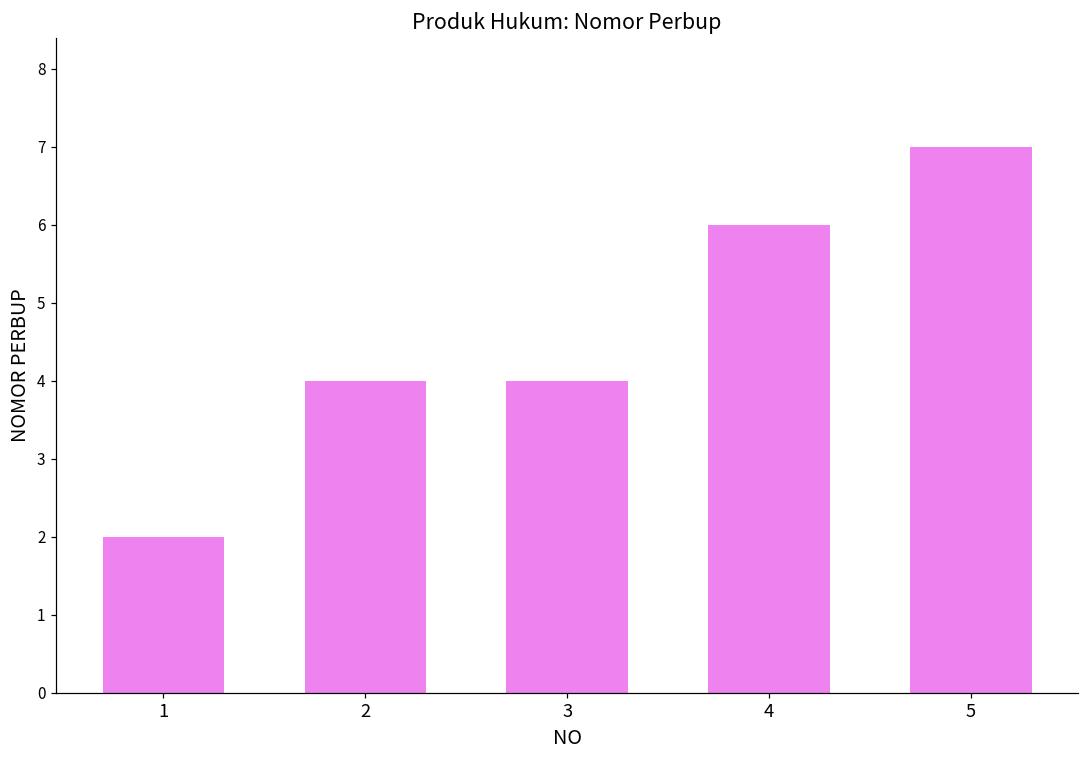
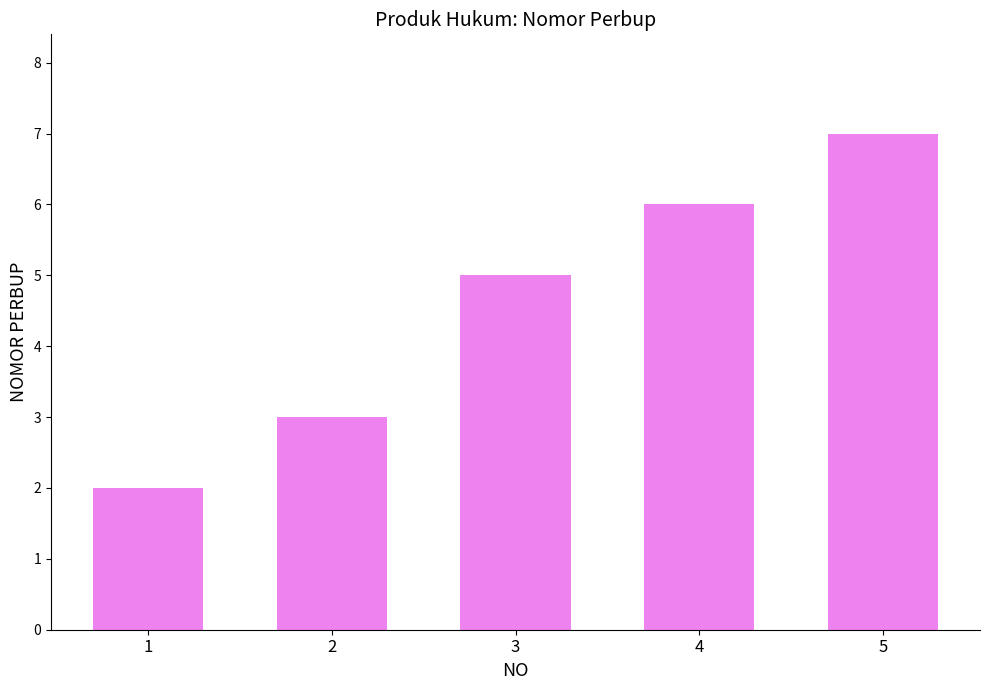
2: 4 -> 3
3: 4 -> 5
